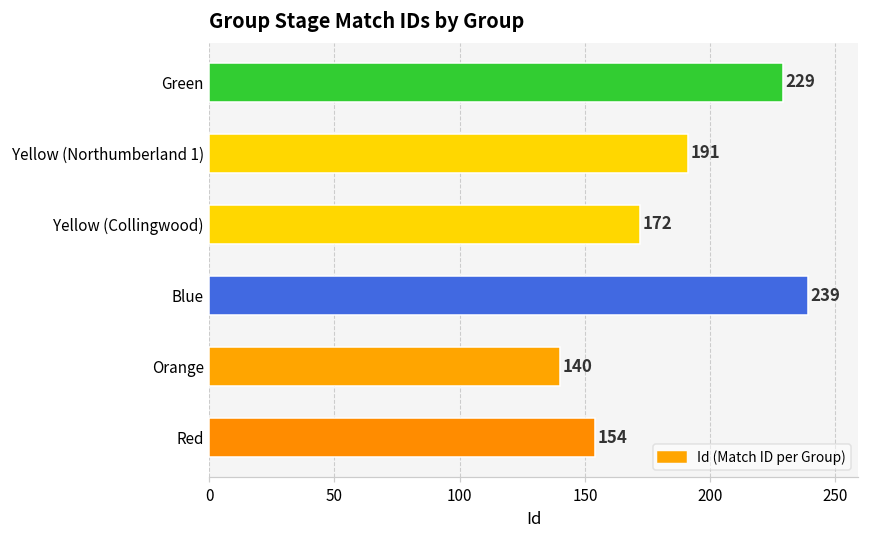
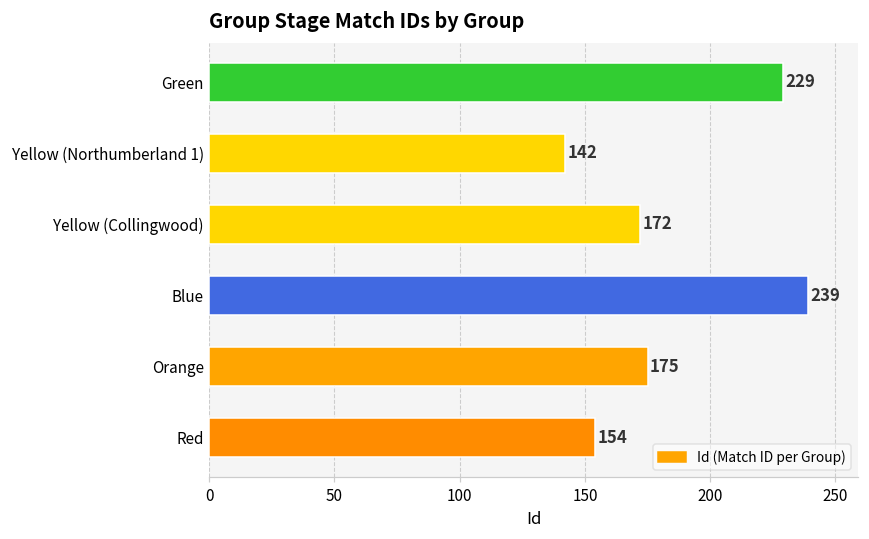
Yellow (Northumberland 1): 191 -> 142
Orange: 140 -> 175
